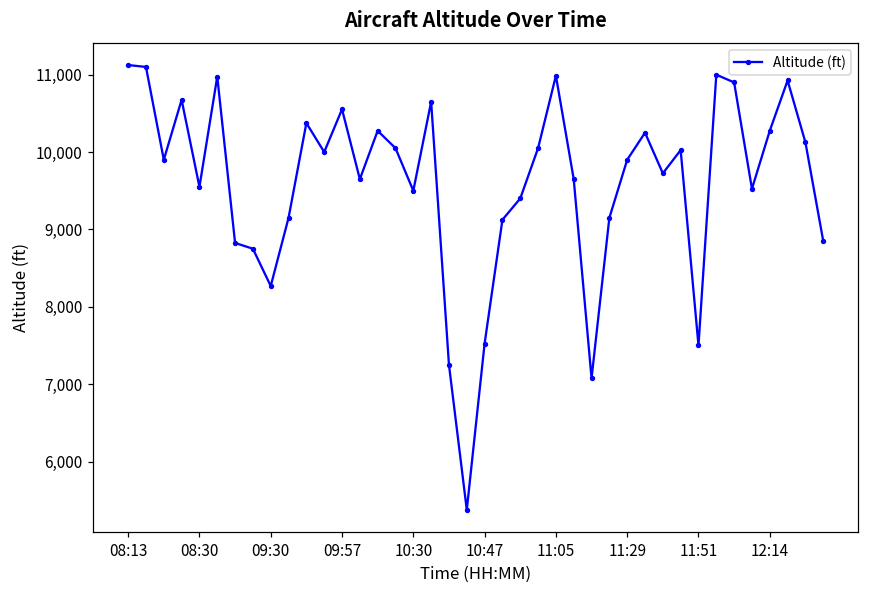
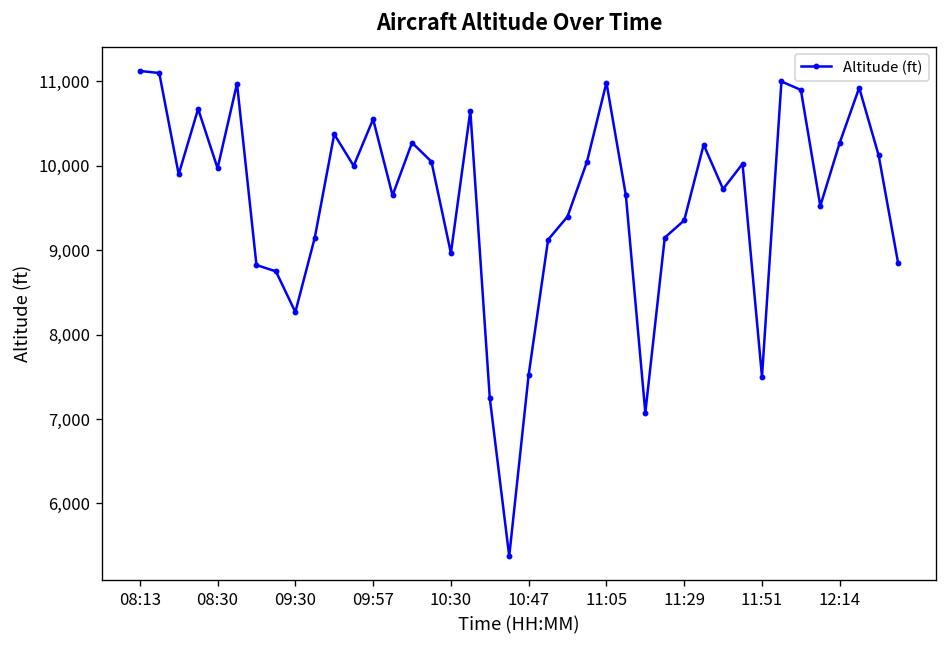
08:30: 9,600 -> 10,000
10:30: 9,500 -> 9,000
11:29: 9,900 -> 9,400
